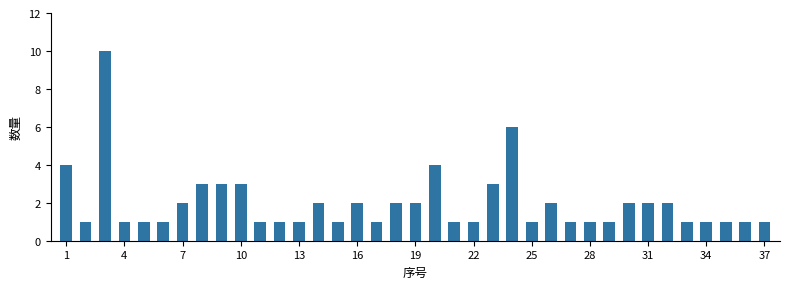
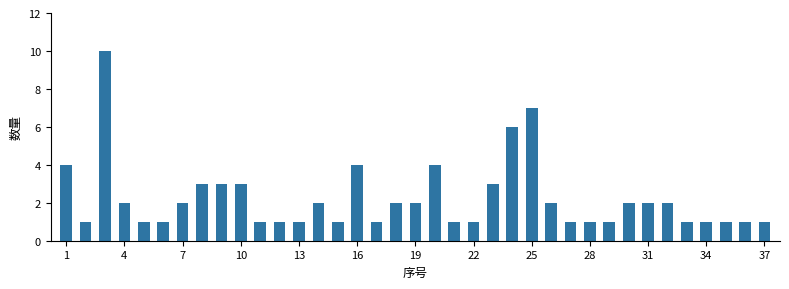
4: 1 -> 2
16: 2 -> 4
25: 1 -> 7
